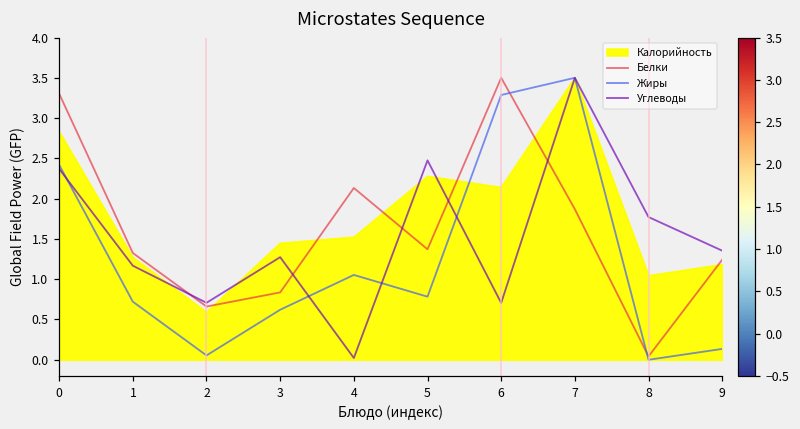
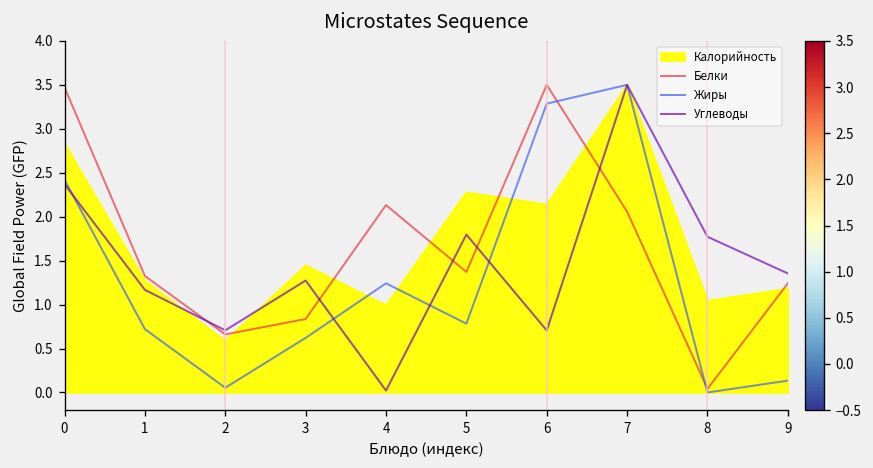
Белки, 0: 3.3 -> 3.5
Калорийность, 4: 1.5 -> 1.0
Жиры, 4: 1.1 -> 1.2
Углеводы, 5: 2.5 -> 1.8
Белки, 7: 1.9 -> 2.1
